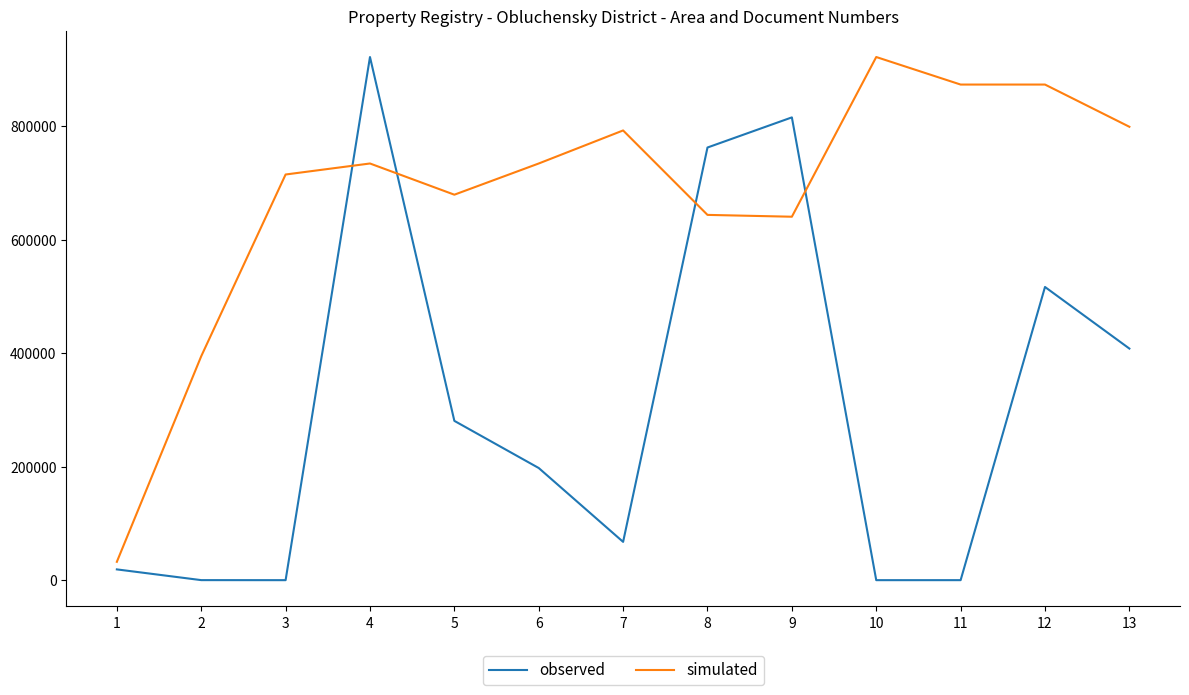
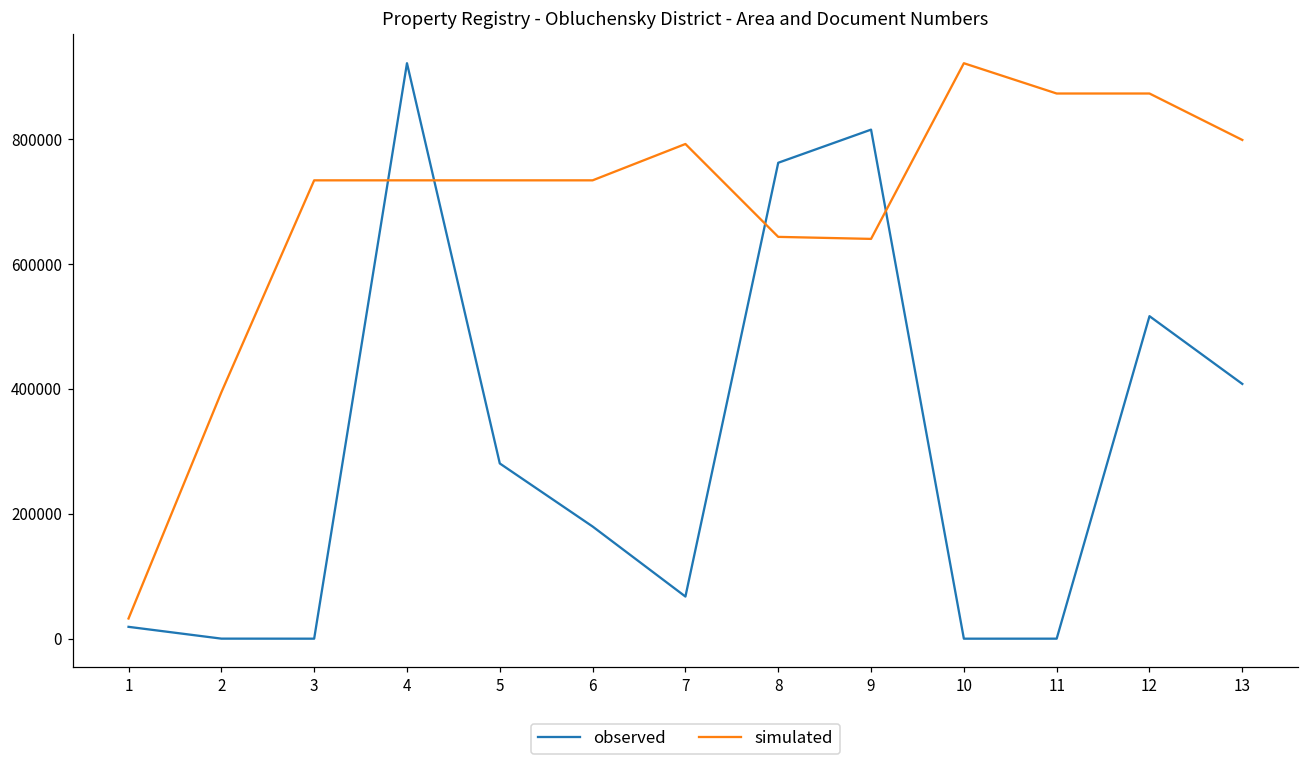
simulated, 3: 710000 -> 730000
simulated, 5: 680000 -> 730000
observed, 6: 200000 -> 180000
